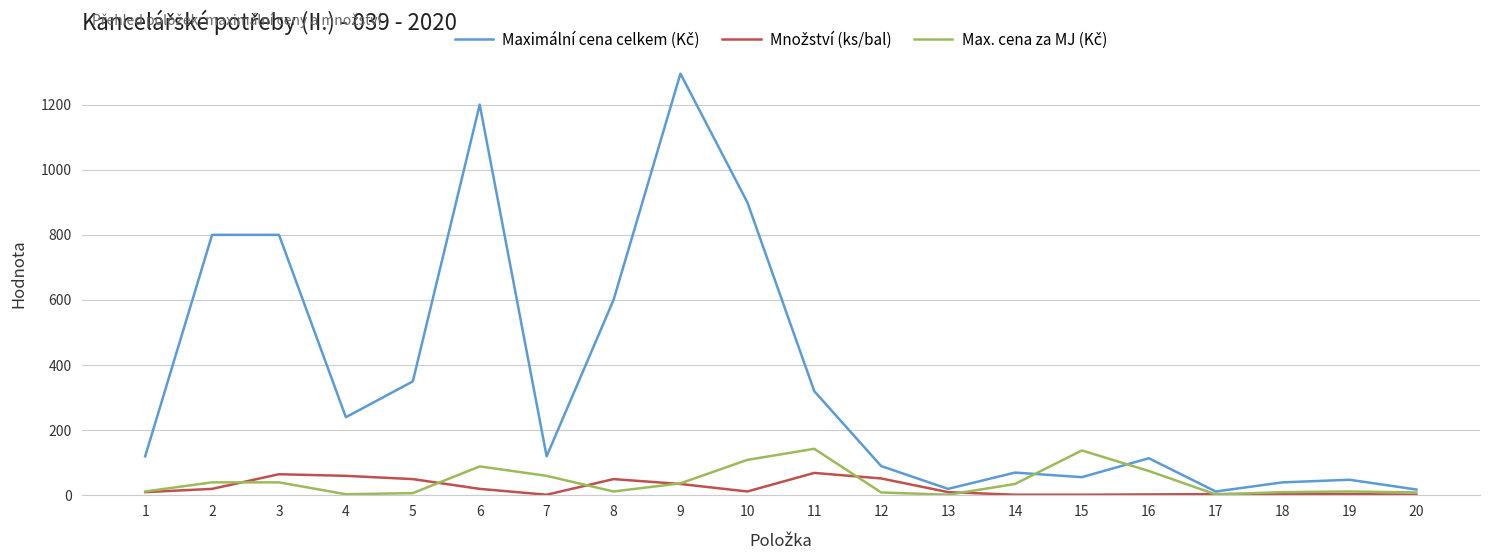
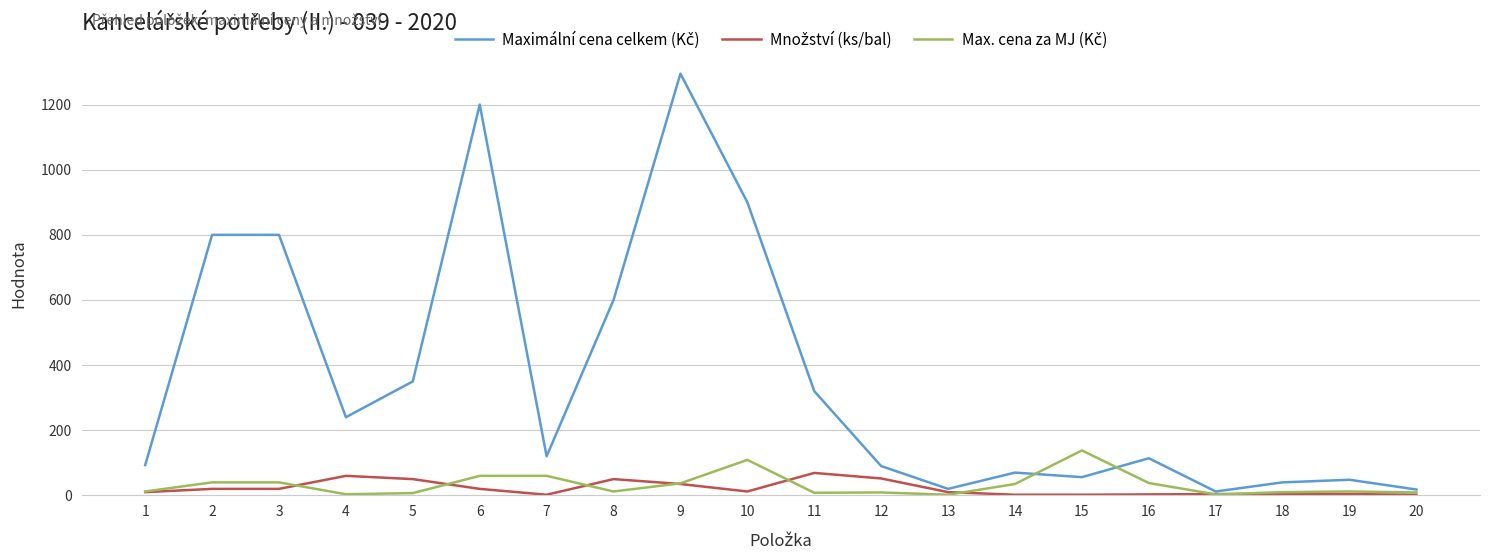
Maximální cena celkem (Kč), 1: 120 -> 90
Množství (ks/bal), 3: 70 -> 20
Max. cena za MJ (Kč), 6: 90 -> 60
Max. cena za MJ (Kč), 11: 140 -> 10
Max. cena za MJ (Kč), 16: 80 -> 40
